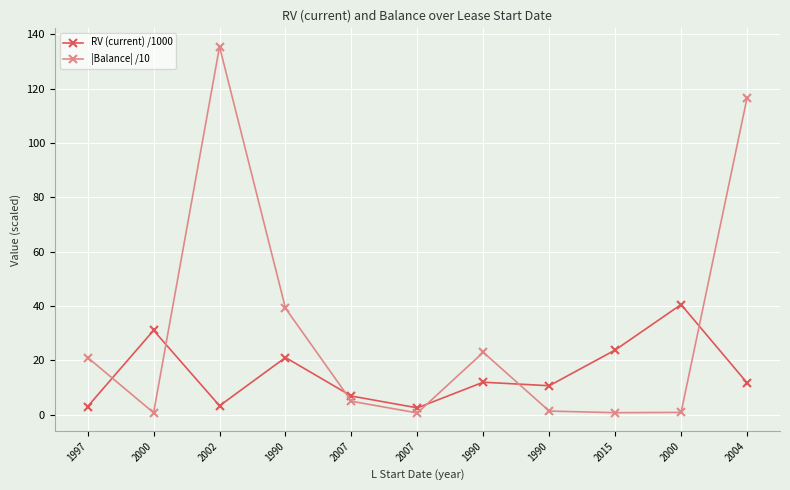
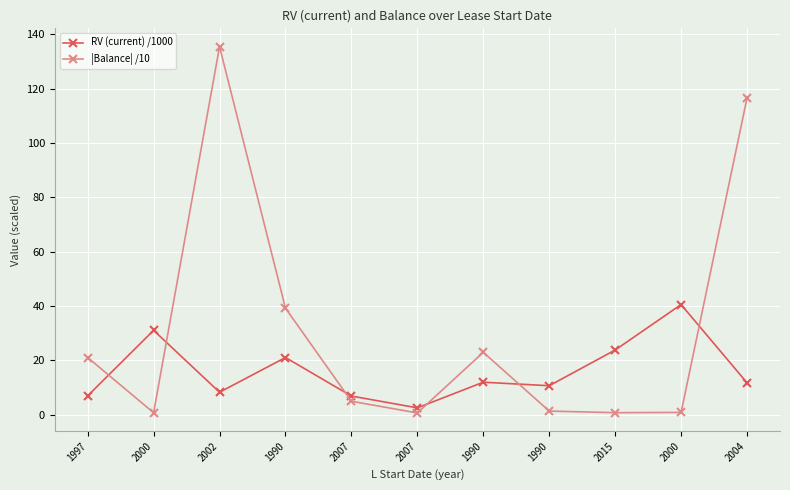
RV (current) /1000, 1997: 3 -> 7
RV (current) /1000, 2002: 3 -> 8
